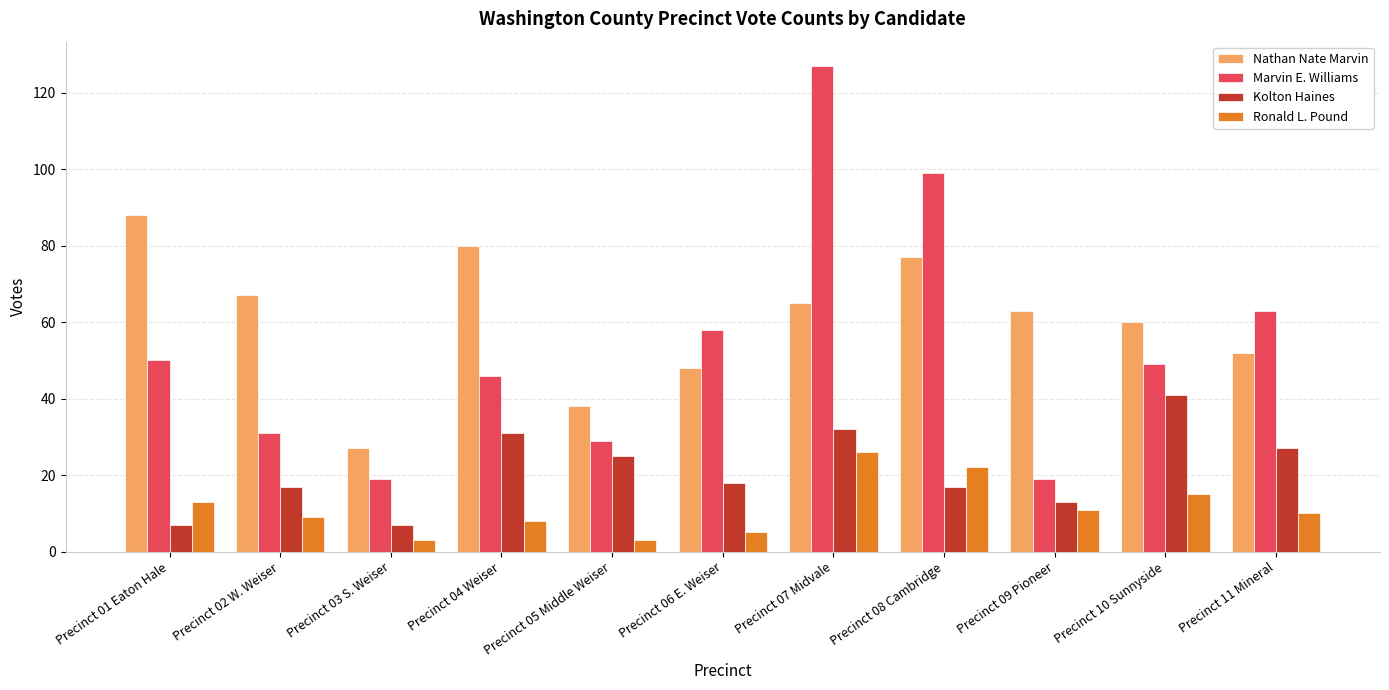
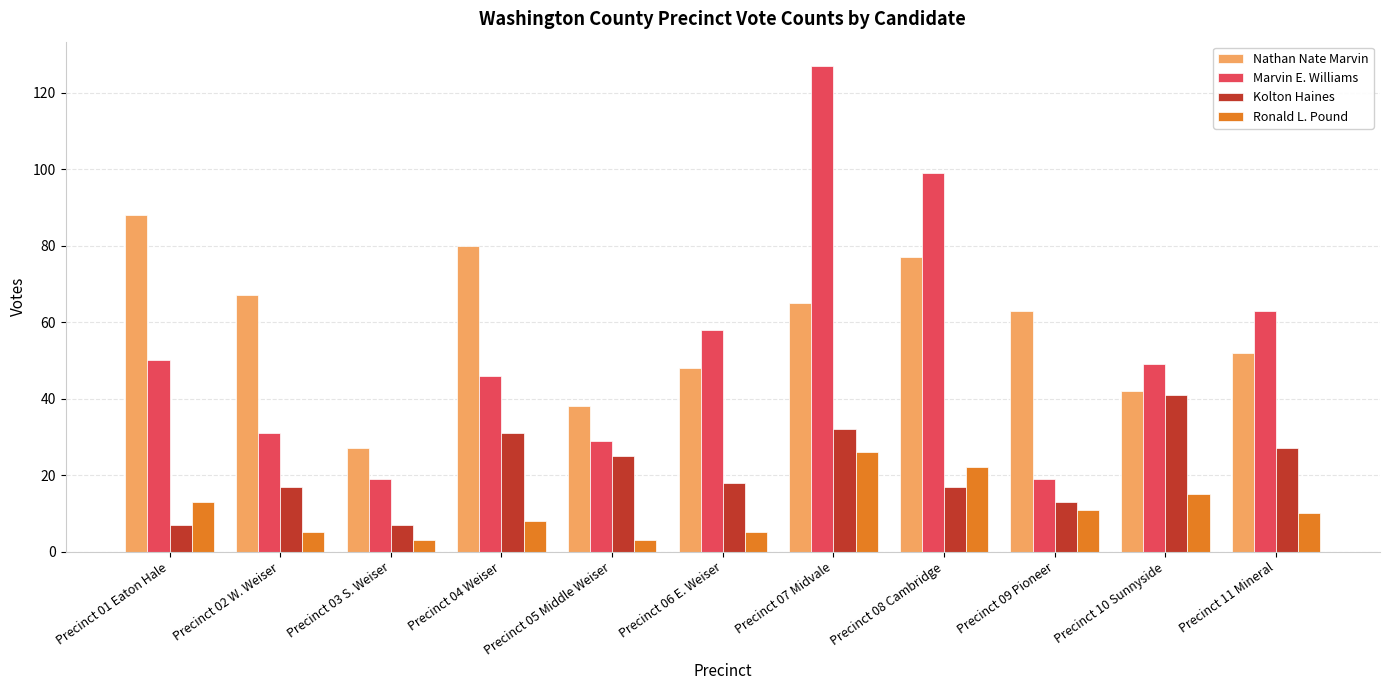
Ronald L. Pound, Precinct 02 W. Weiser: 9 -> 5
Nathan Nate Marvin, Precinct 10 Sunnyside: 60 -> 42
